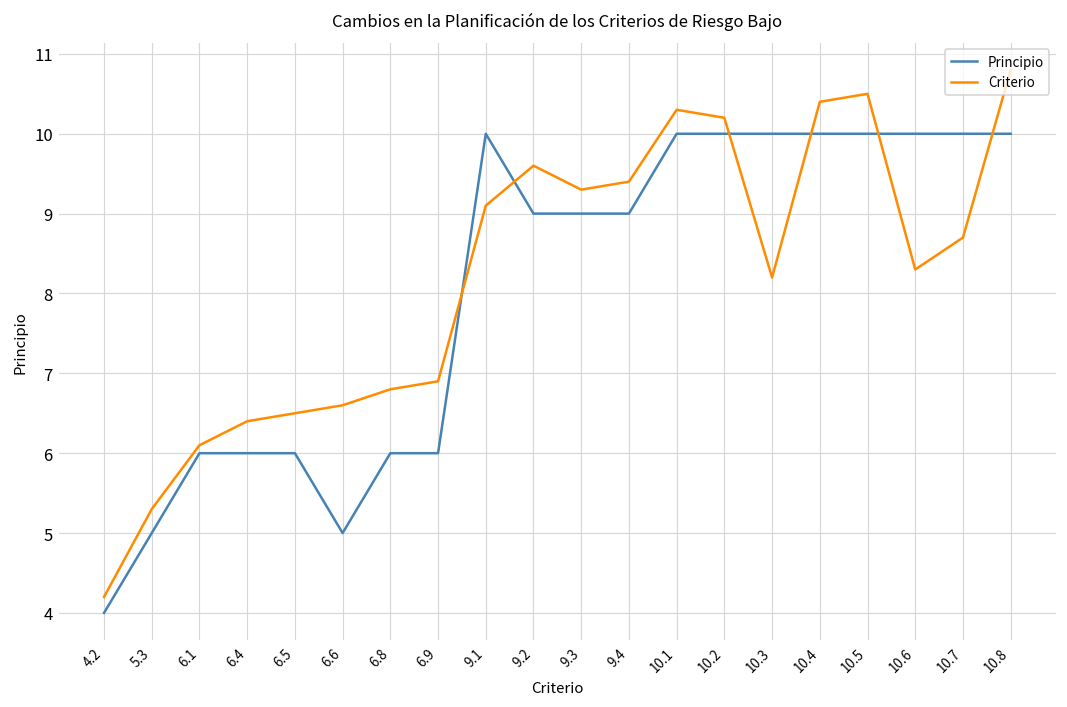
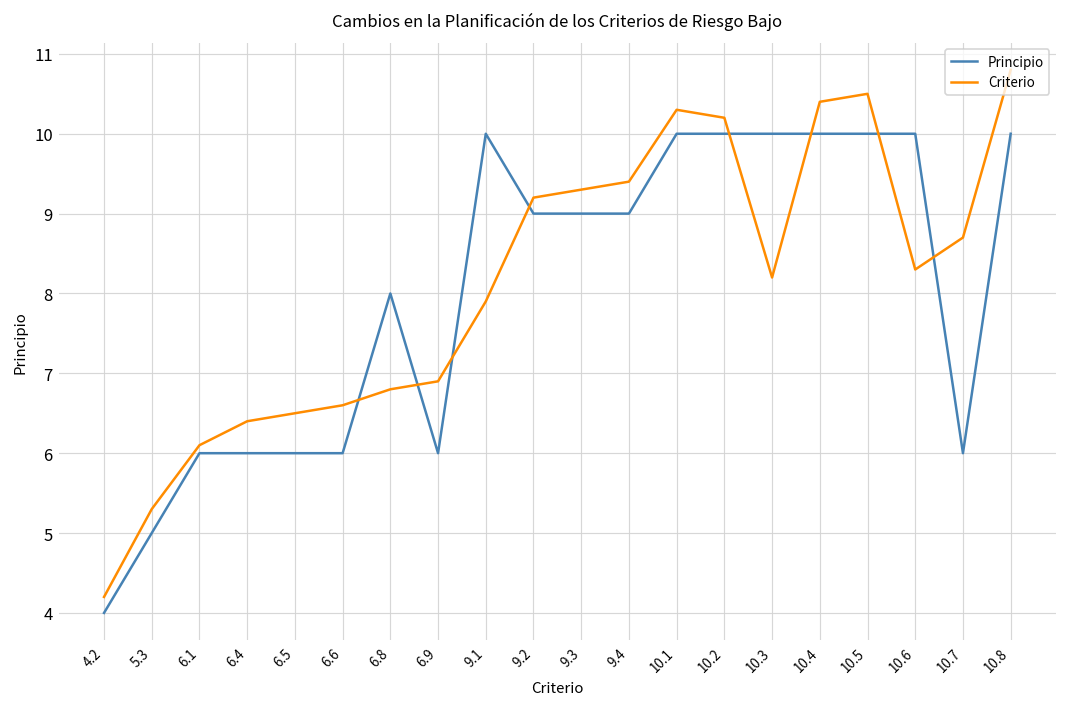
Principio, 6.6: 5 -> 6
Principio, 6.8: 6 -> 8
Criterio, 9.1: 9.1 -> 7.9
Criterio, 9.2: 9.6 -> 9.2
Principio, 10.7: 10 -> 6
